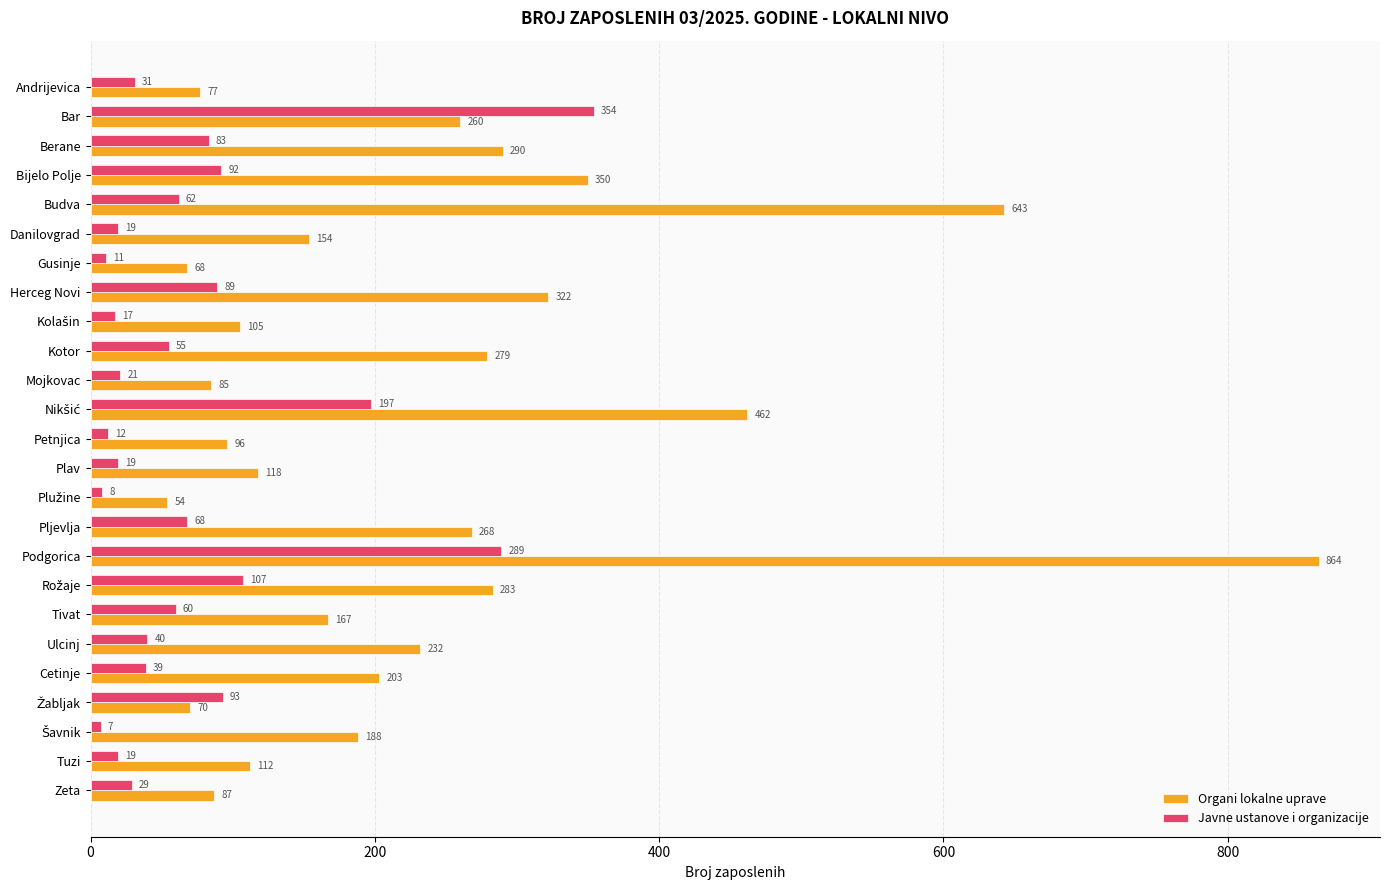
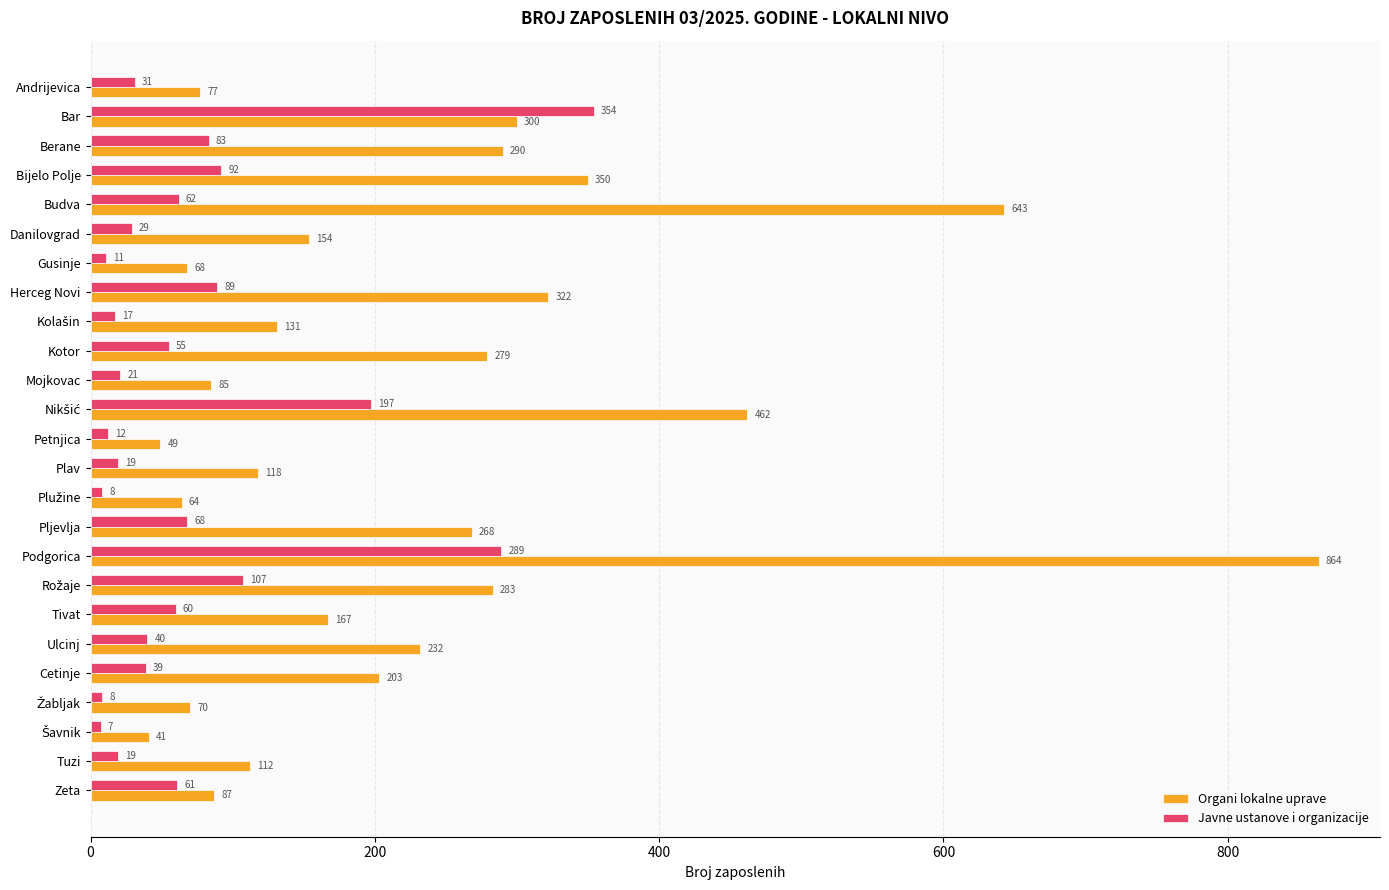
Organi lokalne uprave, Bar: 260 -> 300
Javne ustanove i organizacije, Danilovgrad: 19 -> 29
Organi lokalne uprave, Kolašin: 105 -> 131
Organi lokalne uprave, Petnjica: 96 -> 49
Organi lokalne uprave, Plužine: 54 -> 64
Javne ustanove i organizacije, Žabljak: 93 -> 8
Organi lokalne uprave, Šavnik: 188 -> 41
Javne ustanove i organizacije, Zeta: 29 -> 61
